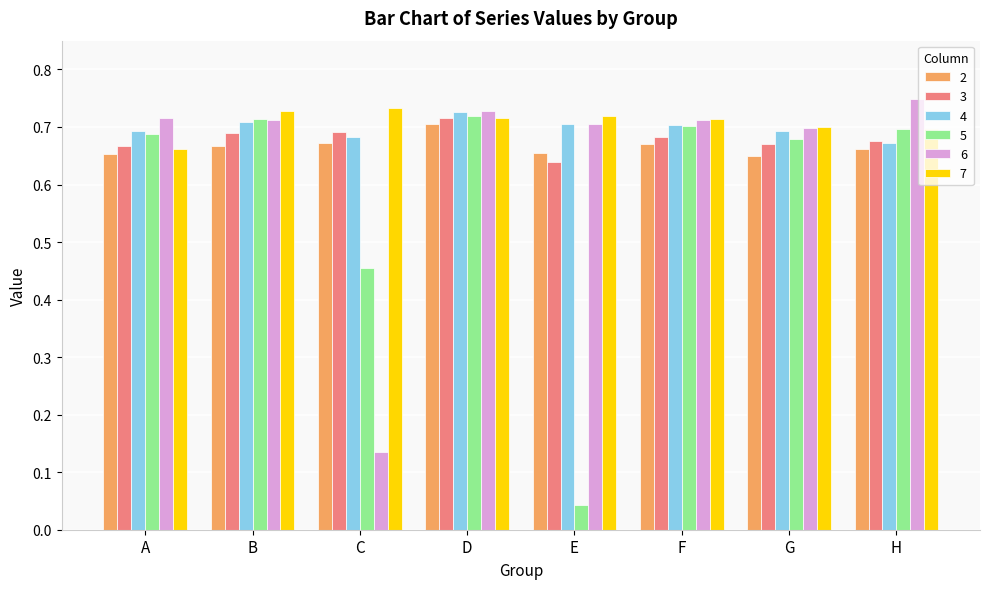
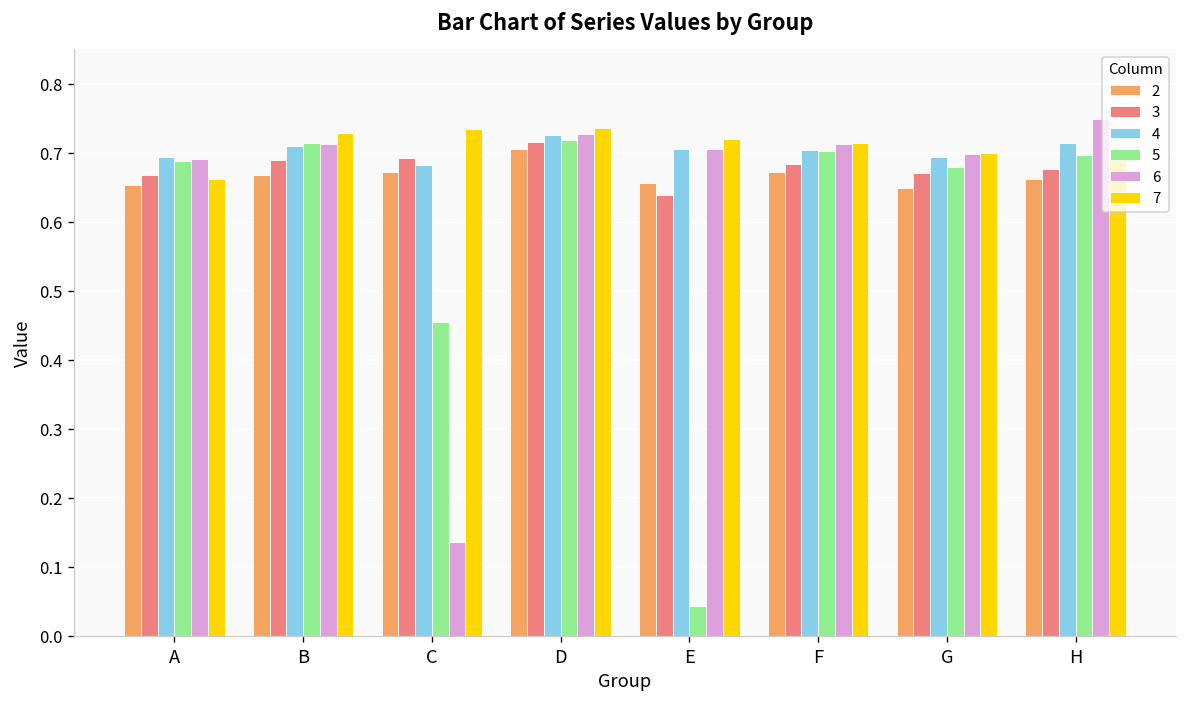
6, A: 0.72 -> 0.69
7, D: 0.72 -> 0.74
4, H: 0.67 -> 0.71
